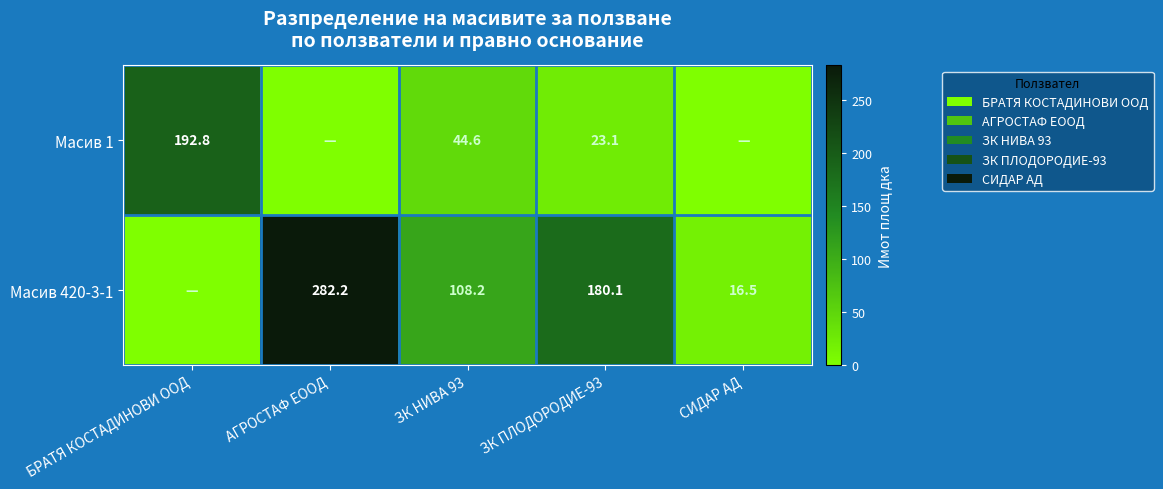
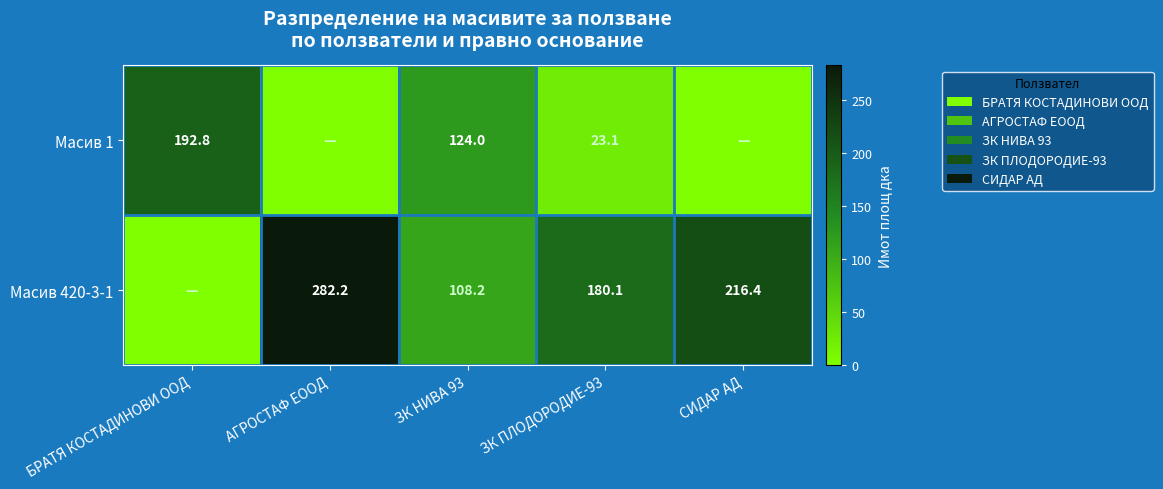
Масив 1, ЗК НИВА 93: 44.6 -> 124.0
Масив 420-3-1, СИДАР АД: 16.5 -> 216.4
